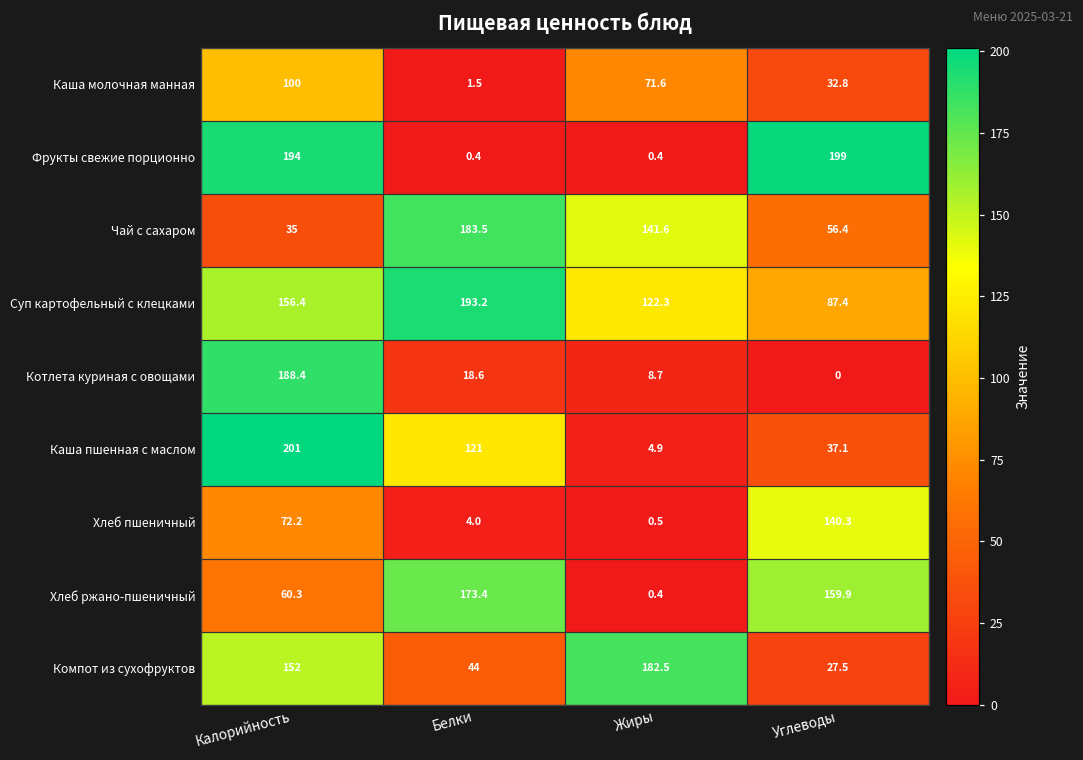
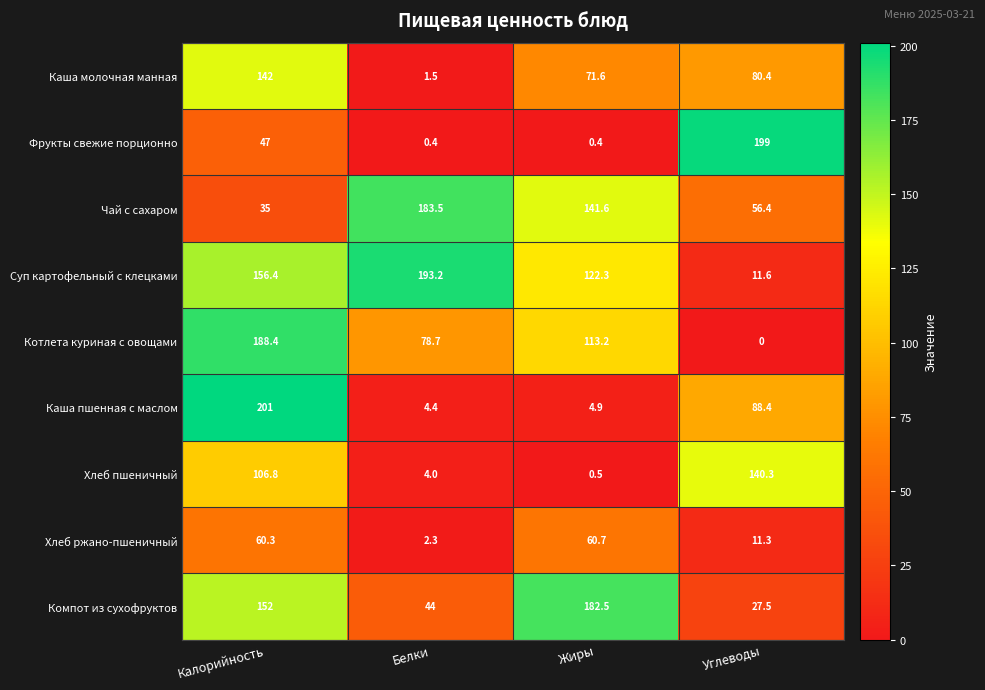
Каша молочная манная, Калорийность: 100 -> 142
Каша молочная манная, Углеводы: 32.8 -> 80.4
Фрукты свежие порционно, Калорийность: 194 -> 47
Суп картофельный с клецками, Углеводы: 87.4 -> 11.6
Котлета куриная с овощами, Белки: 18.6 -> 78.7
Котлета куриная с овощами, Жиры: 8.7 -> 113.2
Каша пшенная с маслом, Белки: 121 -> 4.4
Каша пшенная с маслом, Углеводы: 37.1 -> 88.4
Хлеб пшеничный, Калорийность: 72.2 -> 106.8
Хлеб ржано-пшеничный, Белки: 173.4 -> 2.3
Хлеб ржано-пшеничный, Жиры: 0.4 -> 60.7
Хлеб ржано-пшеничный, Углеводы: 159.9 -> 11.3
